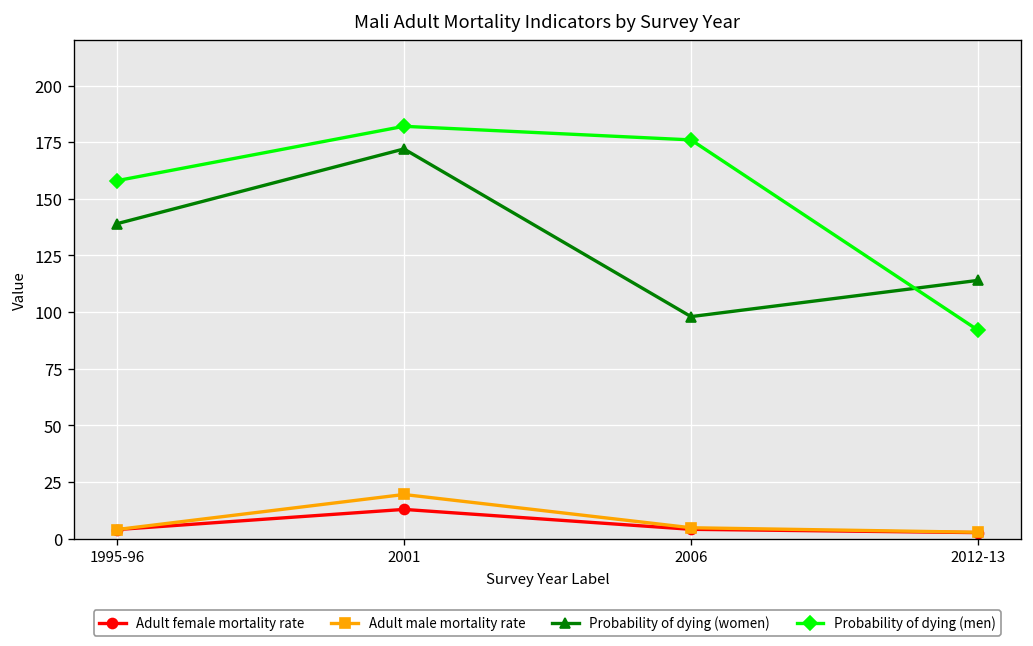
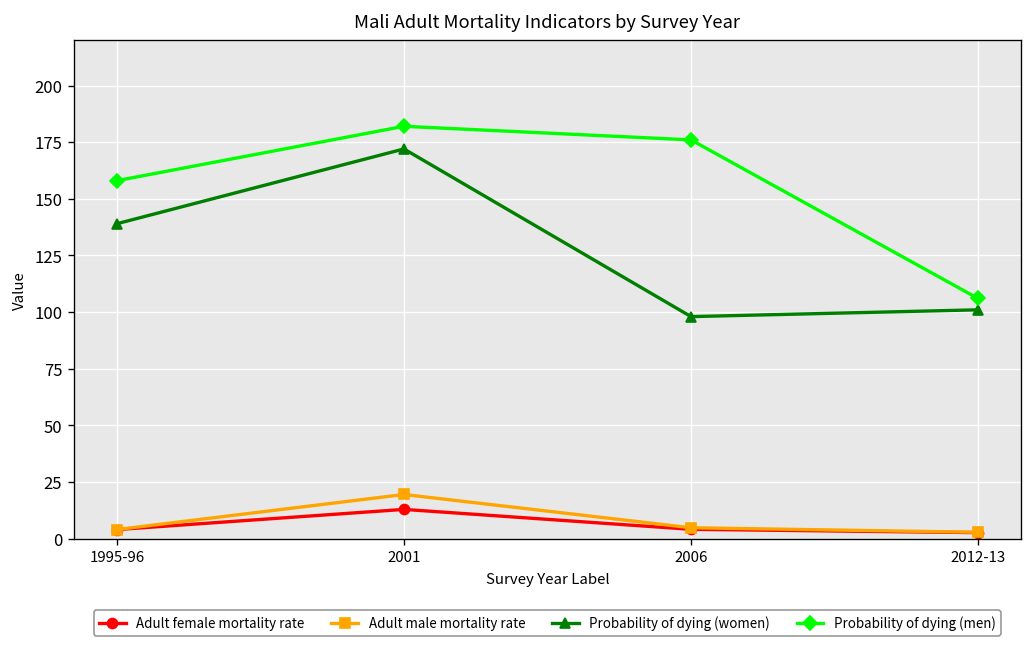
Probability of dying (women), 2012-13: 114 -> 101
Probability of dying (men), 2012-13: 92 -> 106
